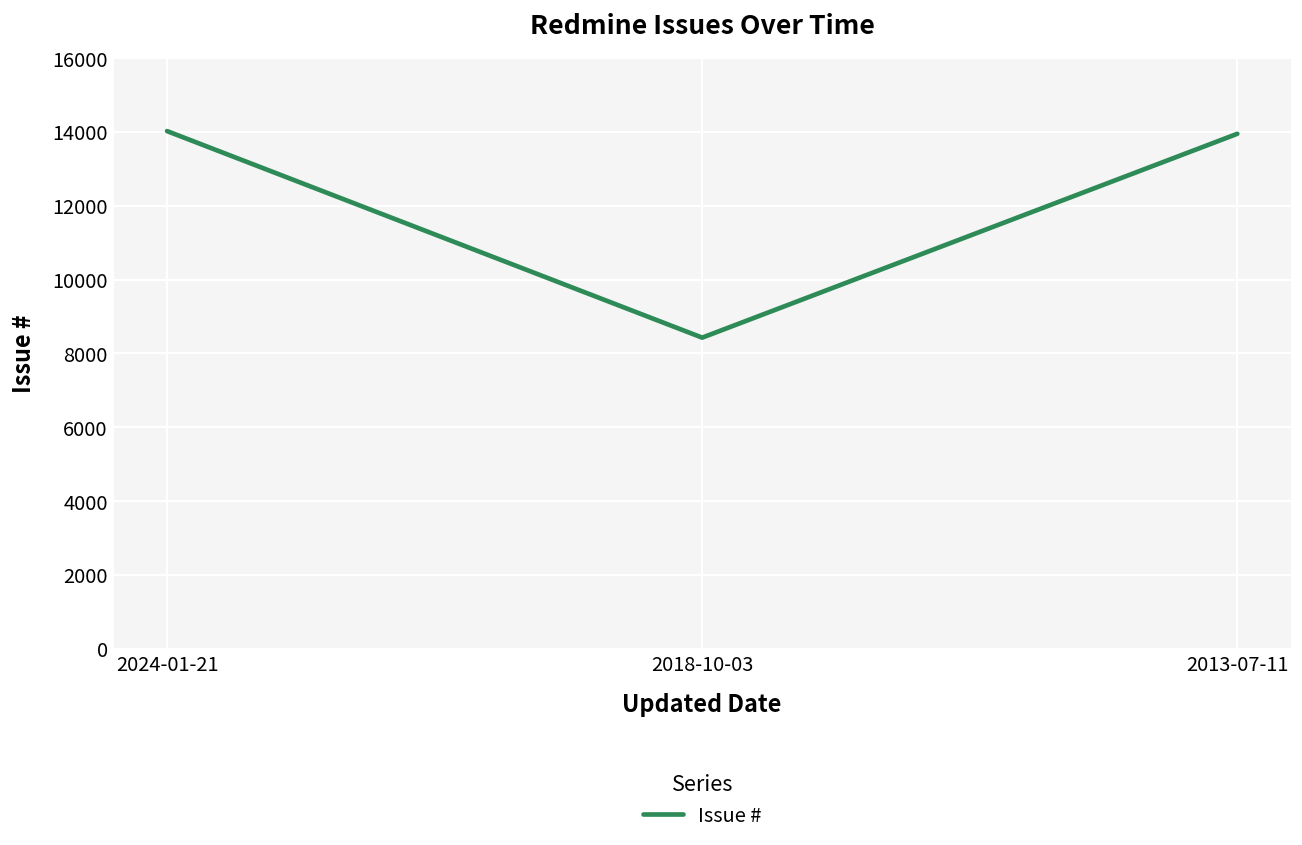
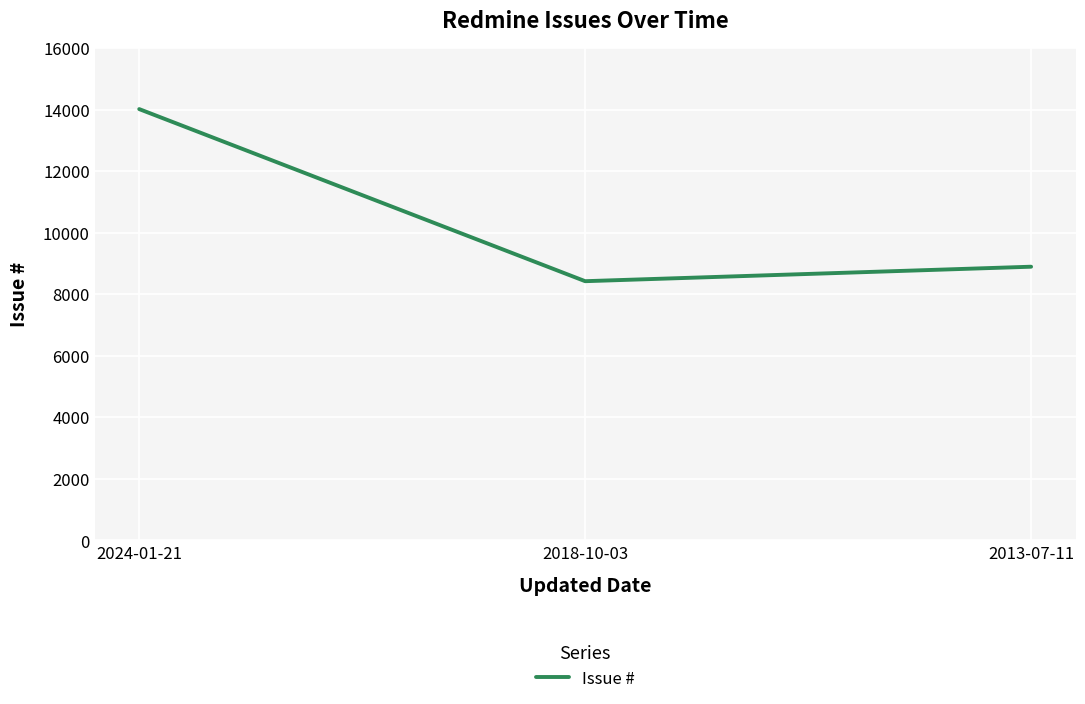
2013-07-11: 13900 -> 8900
